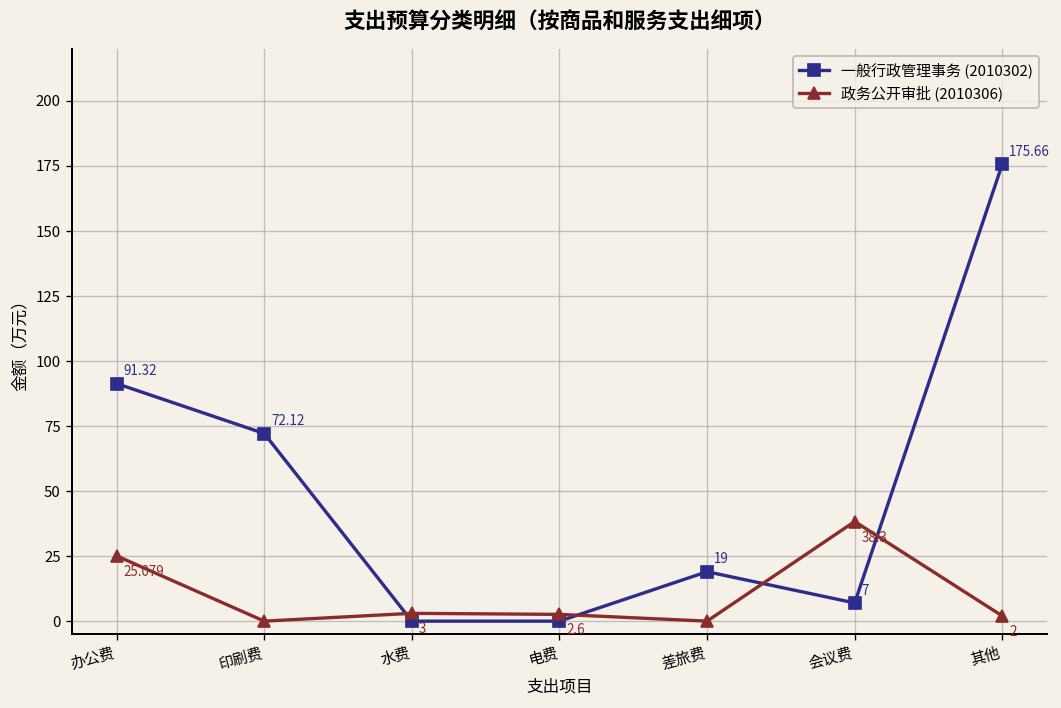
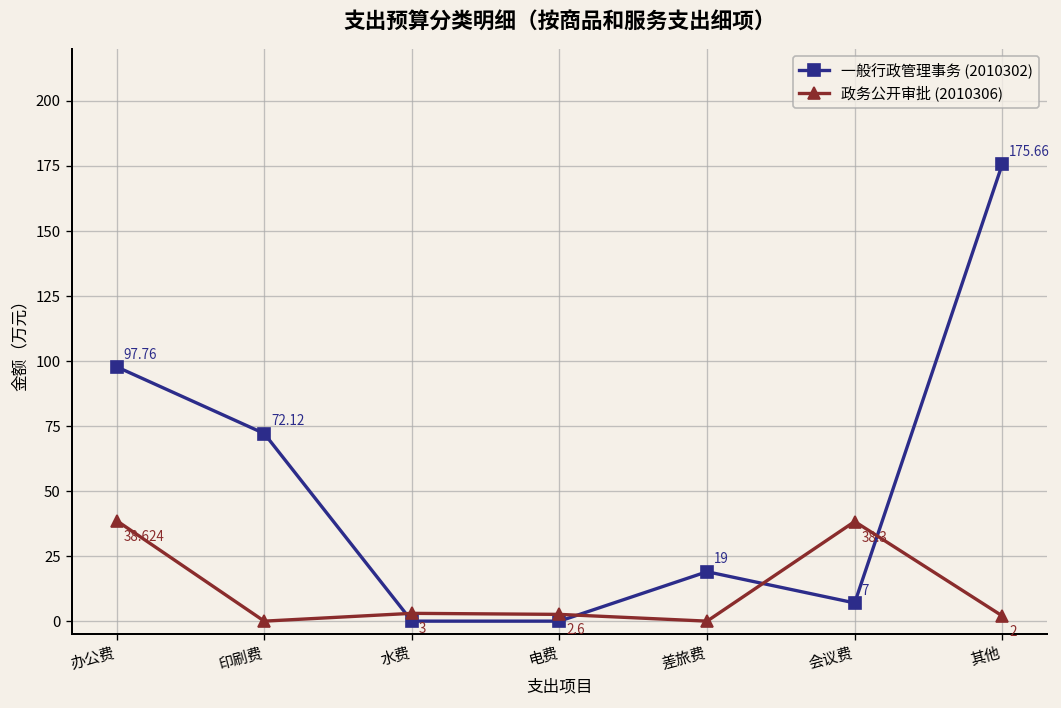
一般行政管理事务 (2010302), 办公费: 91.32 -> 97.76
政务公开审批 (2010306), 办公费: 25.079 -> 38.624
